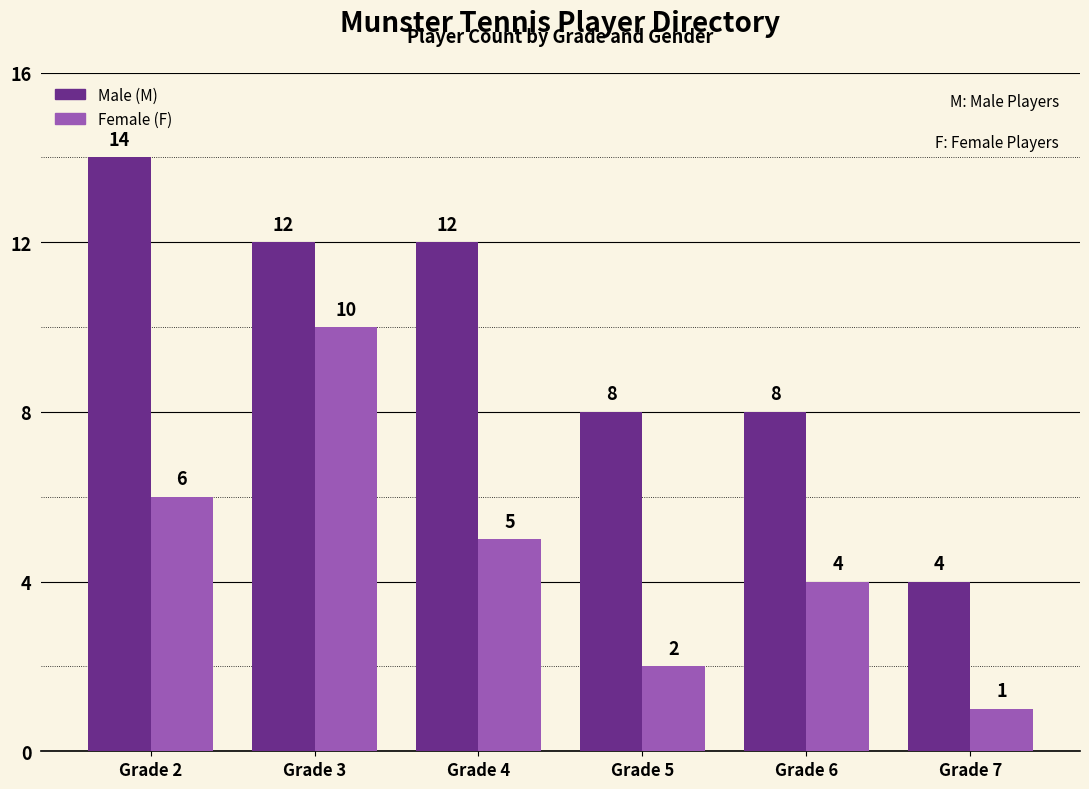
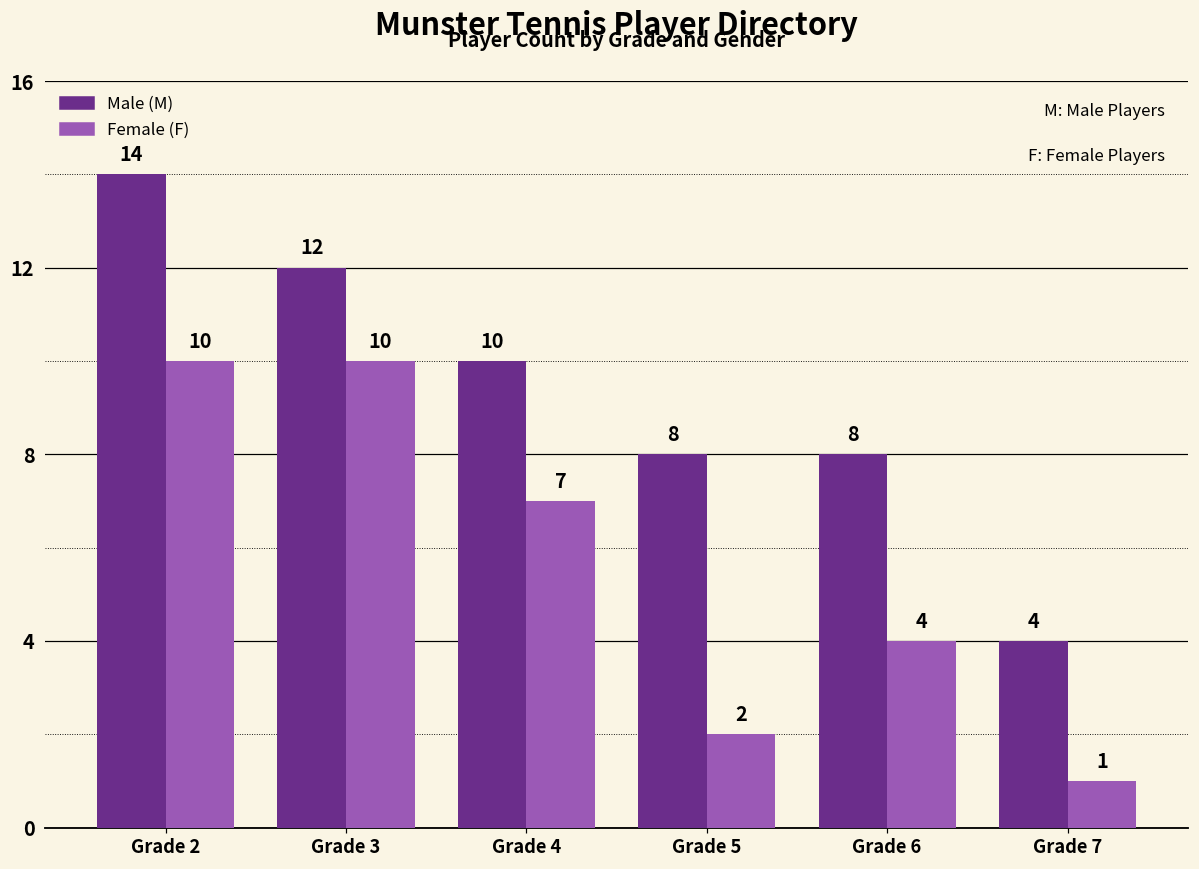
Female (F), Grade 2: 6 -> 10
Male (M), Grade 4: 12 -> 10
Female (F), Grade 4: 5 -> 7
